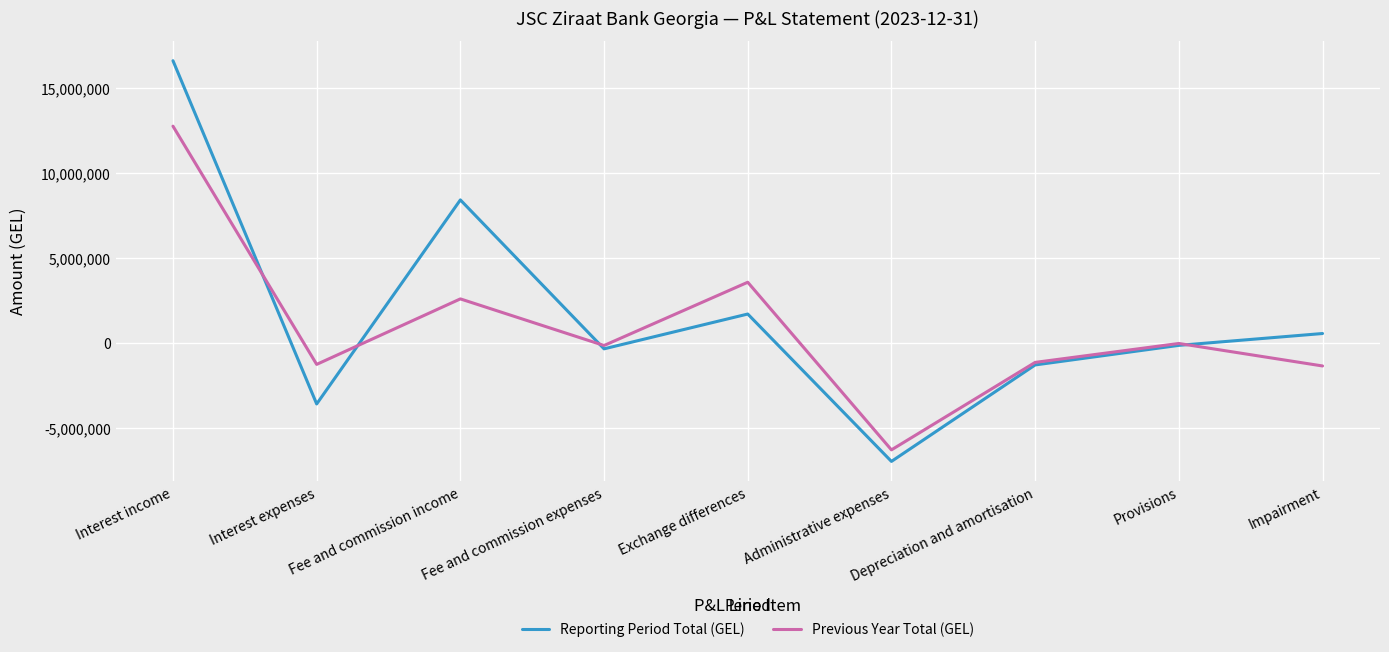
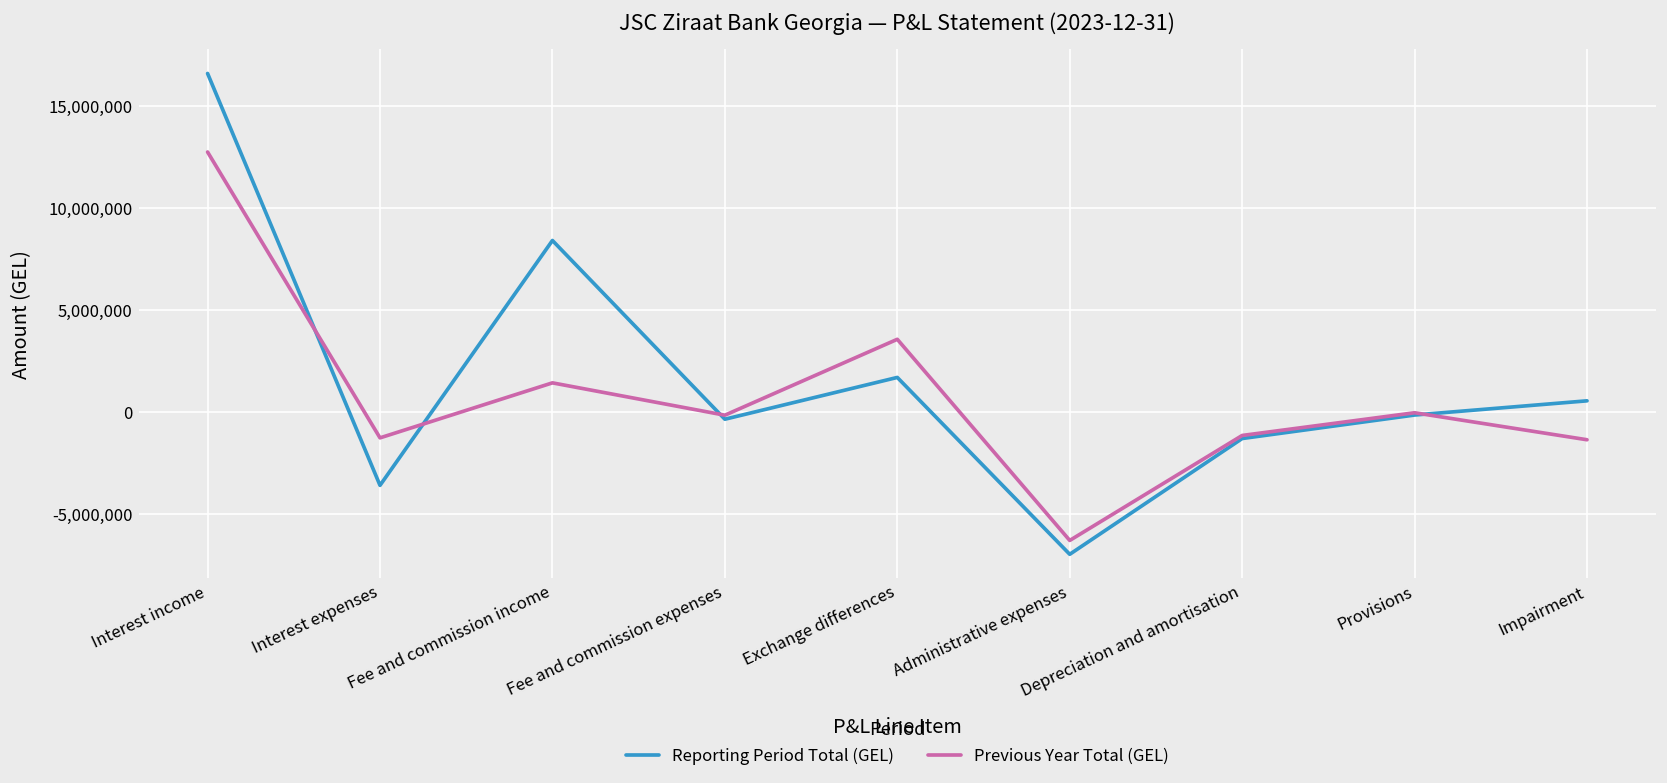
Previous Year Total (GEL), Fee and commission income: 2,600,000 -> 1,400,000
